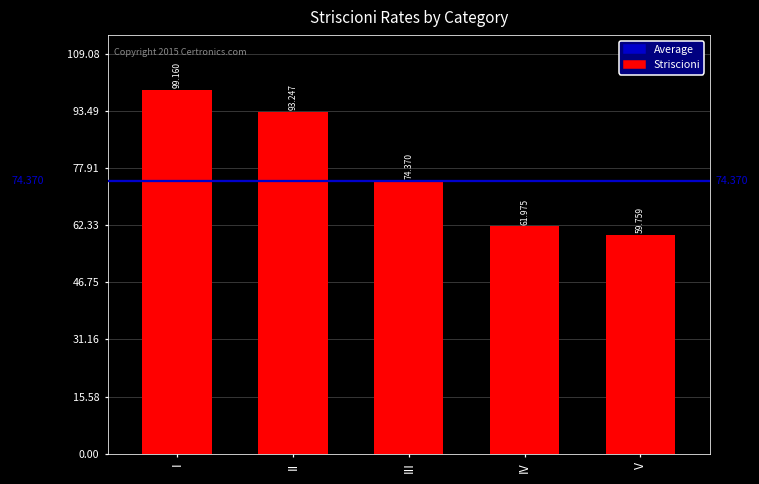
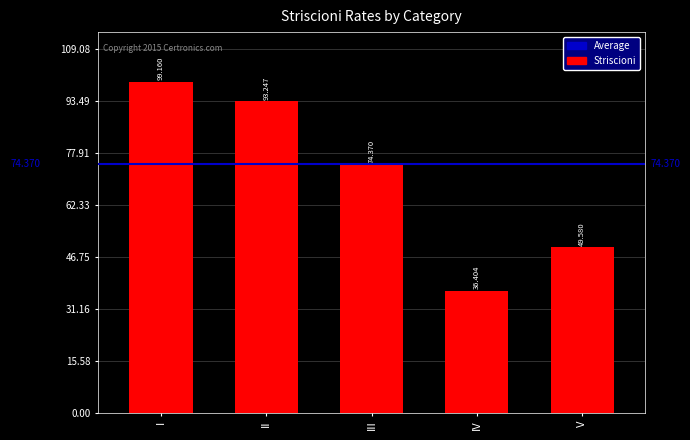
IV: 61.975 -> 36.404
V: 59.759 -> 49.580
